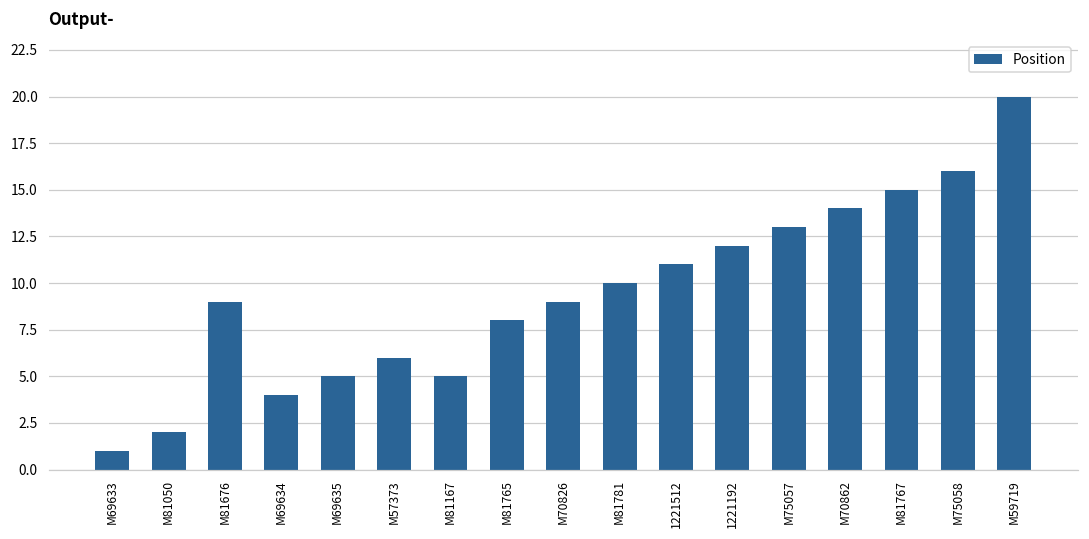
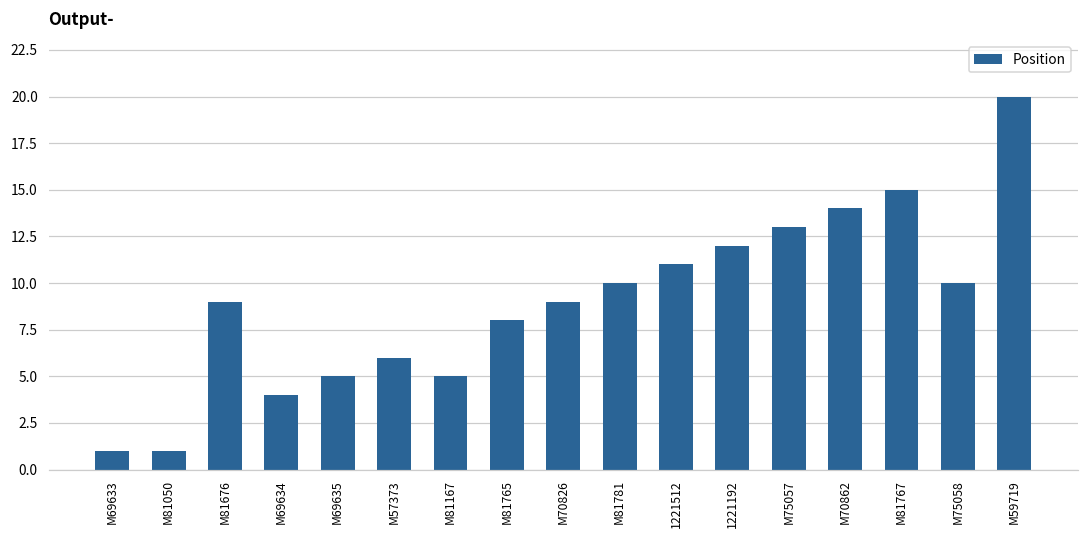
M81050: 2 -> 1
M75058: 16 -> 10
